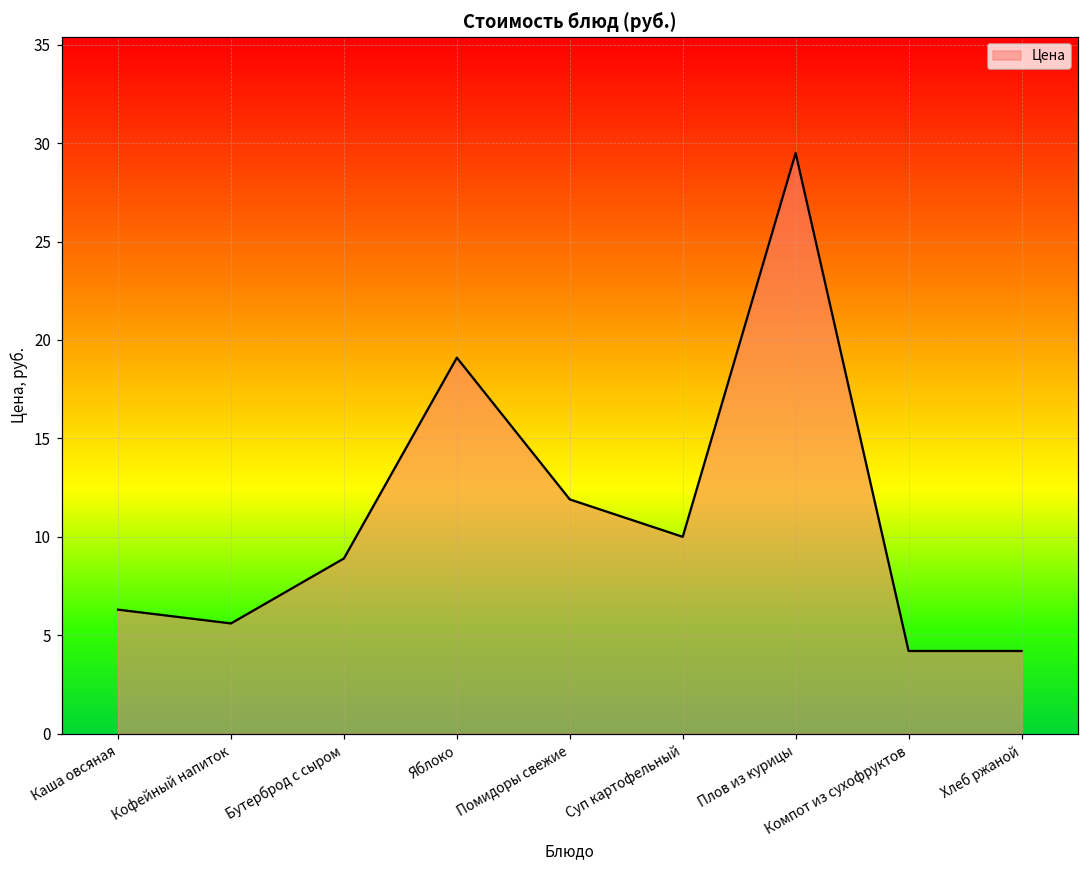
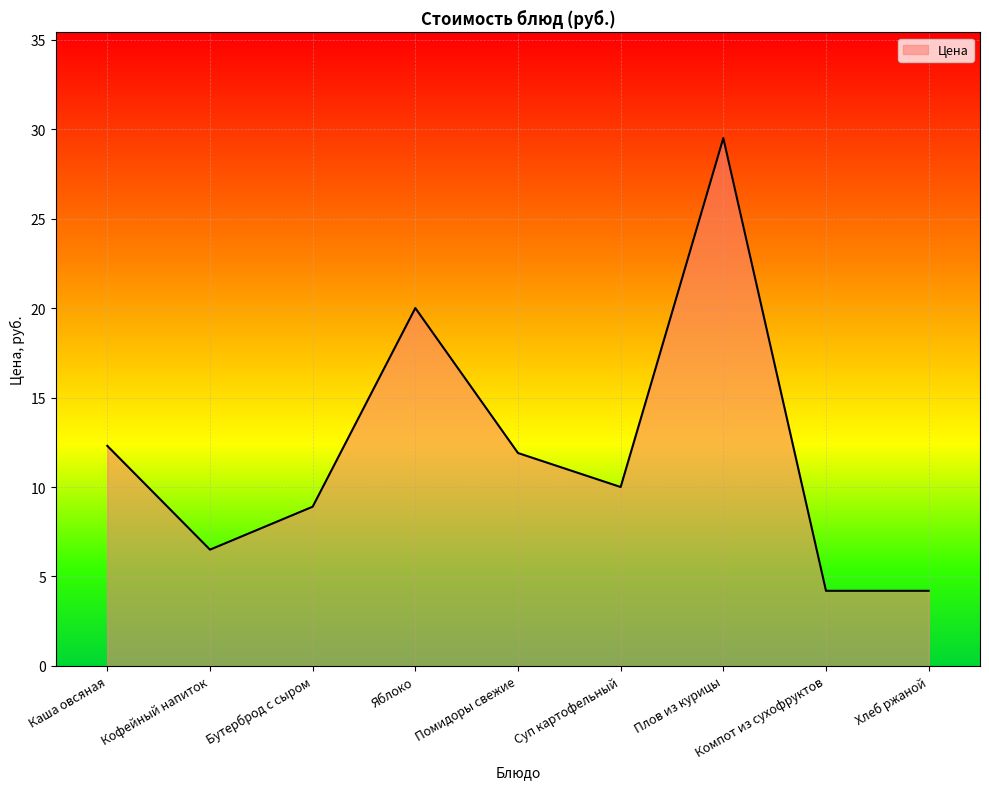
Каша овсяная: 6.3 -> 12.3
Кофейный напиток: 5.6 -> 6.5
Яблоко: 19.1 -> 20.0
